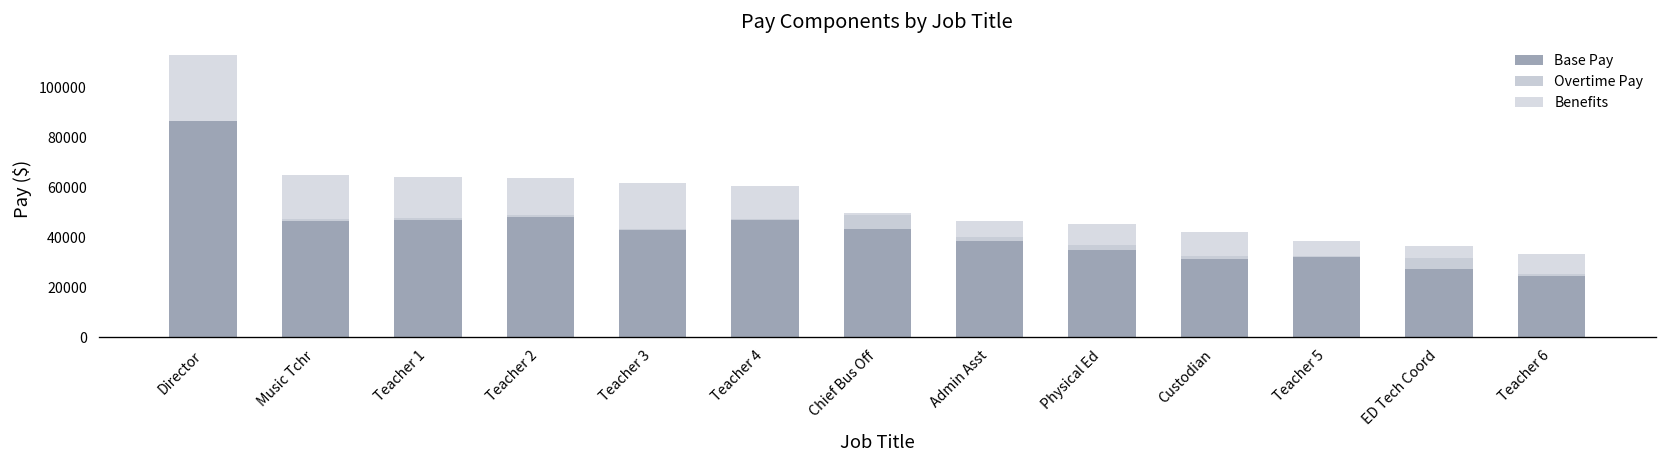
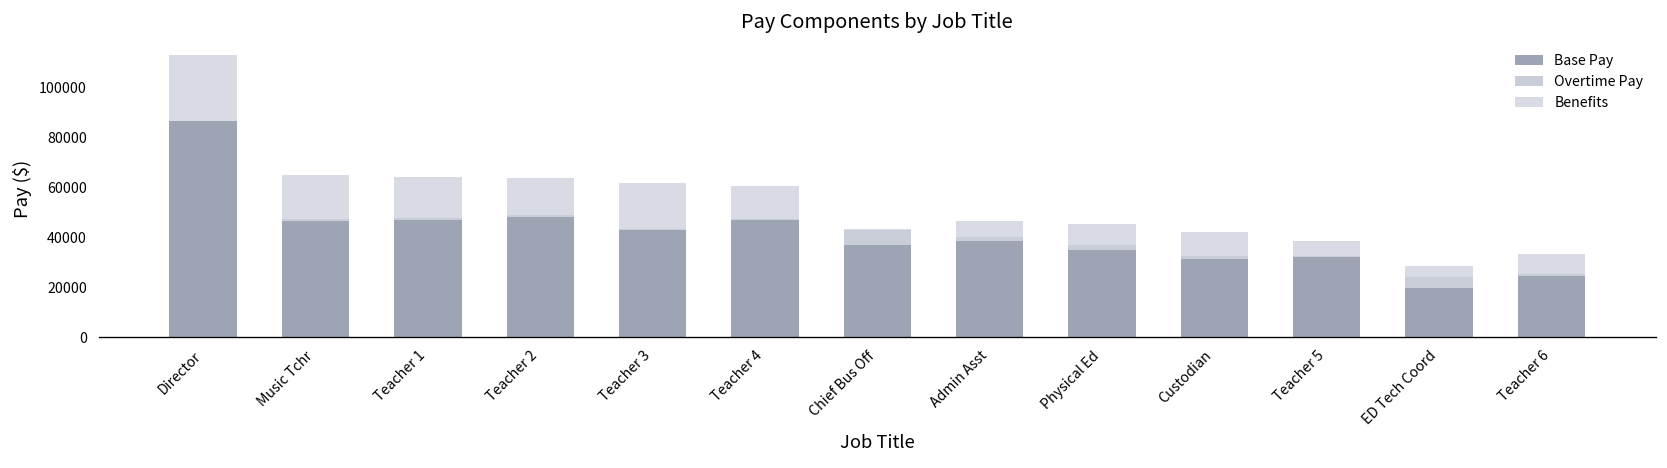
Base Pay, Chief Bus Off: 43000 -> 37000
Base Pay, ED Tech Coord: 27000 -> 20000
